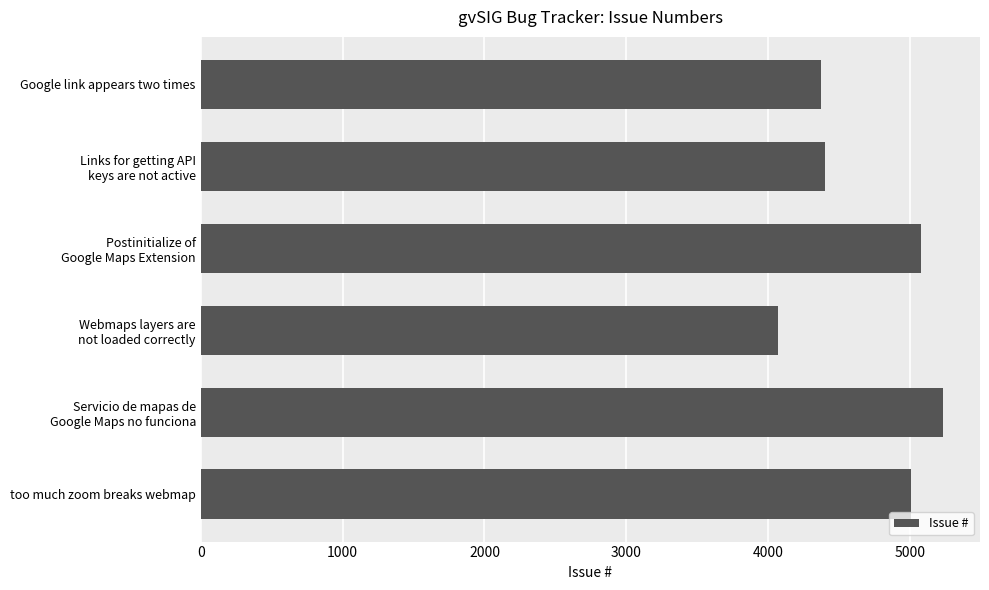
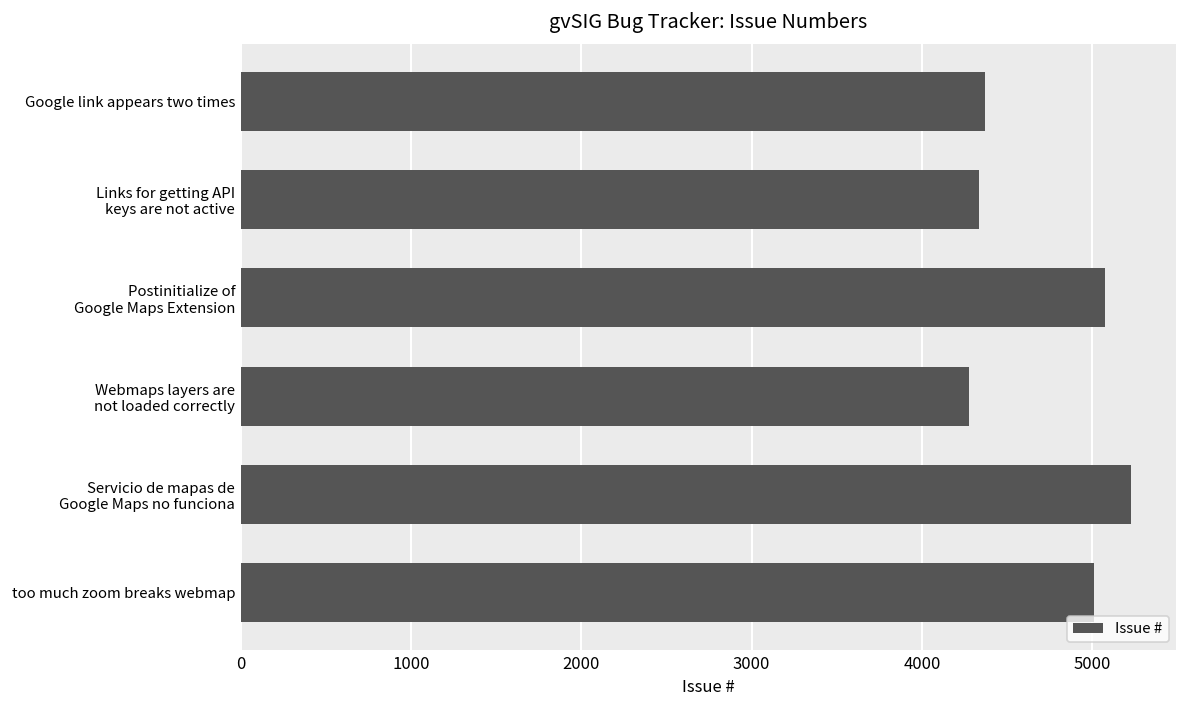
Links for getting API keys are not active: 4400 -> 4340
Webmaps layers are not loaded correctly: 4070 -> 4280
